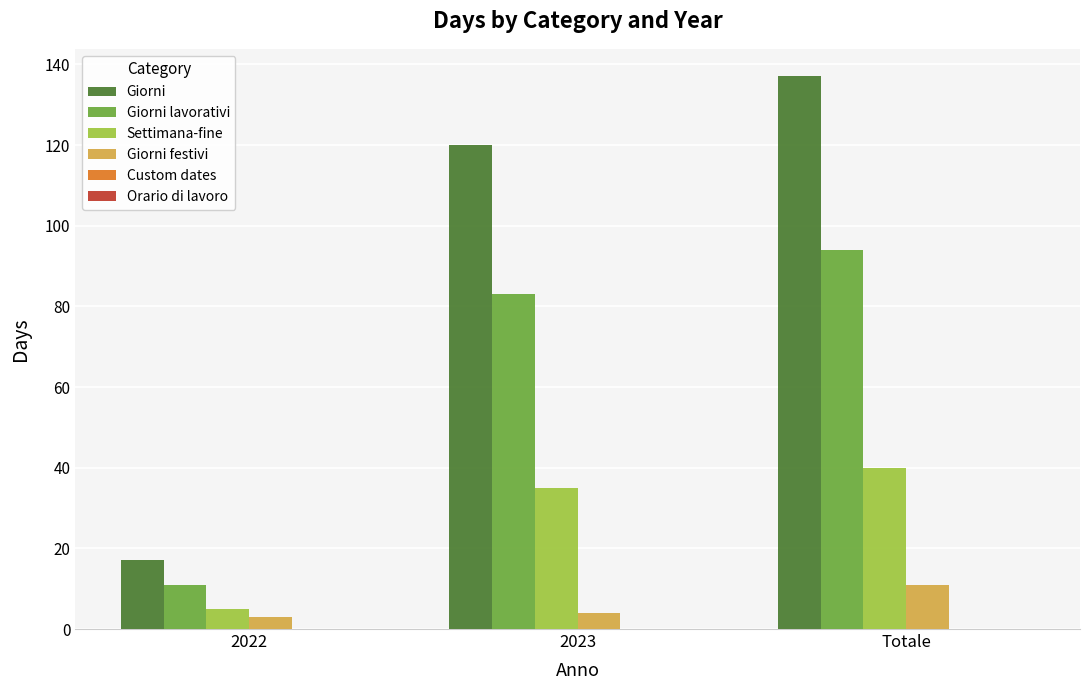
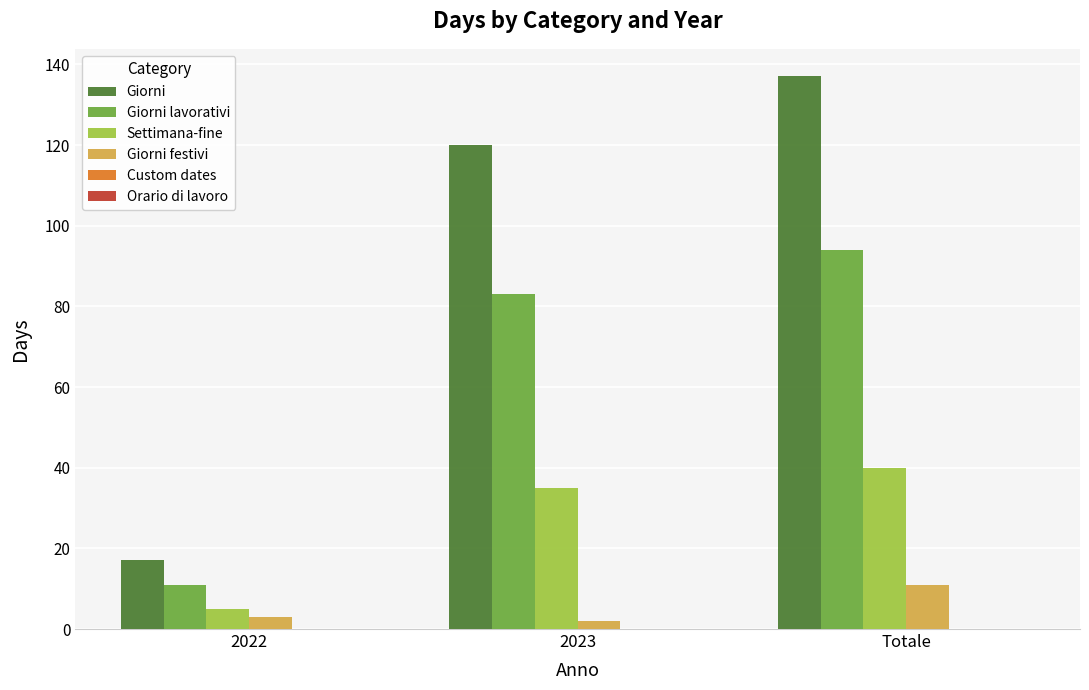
Giorni festivi, 2023: 4 -> 2
